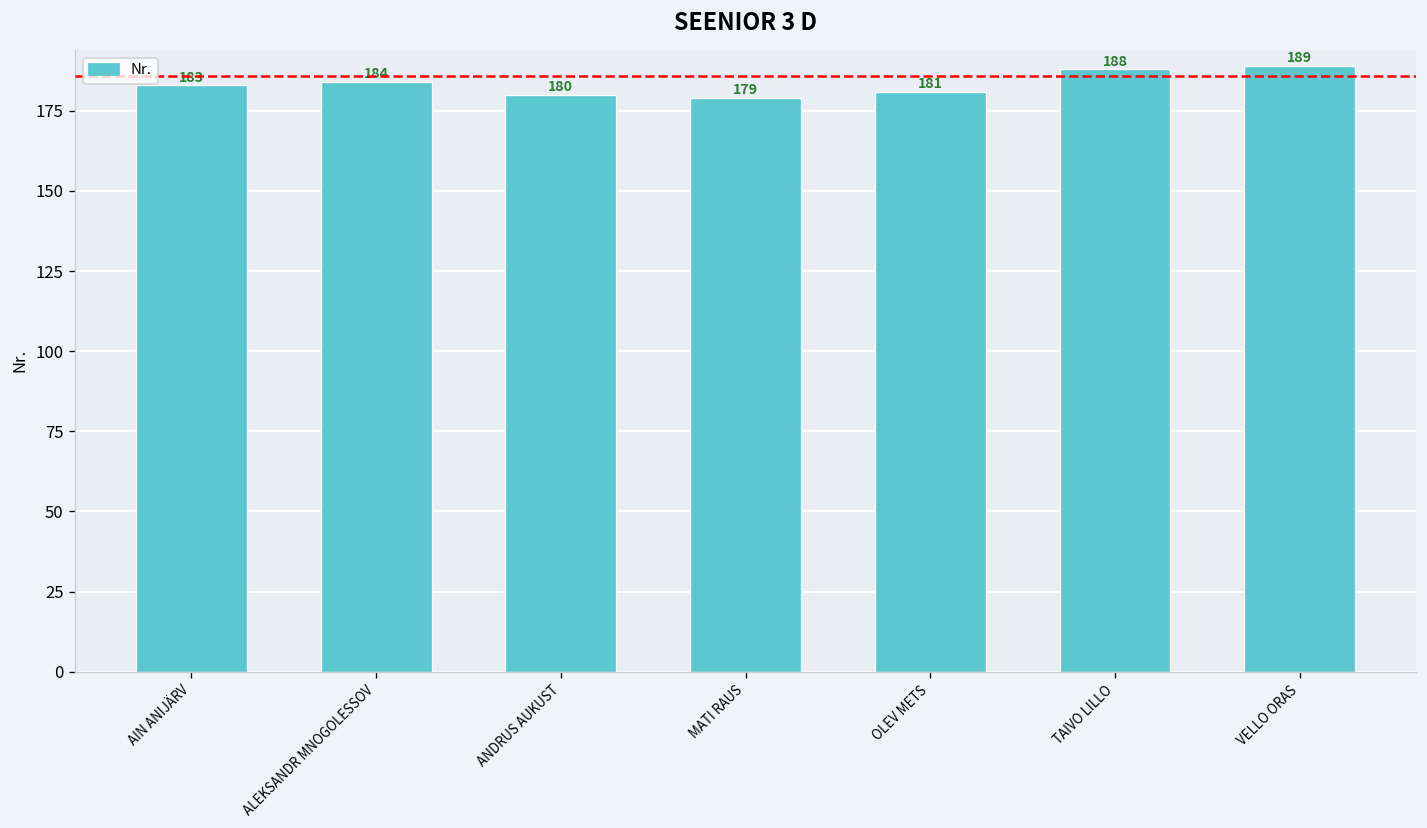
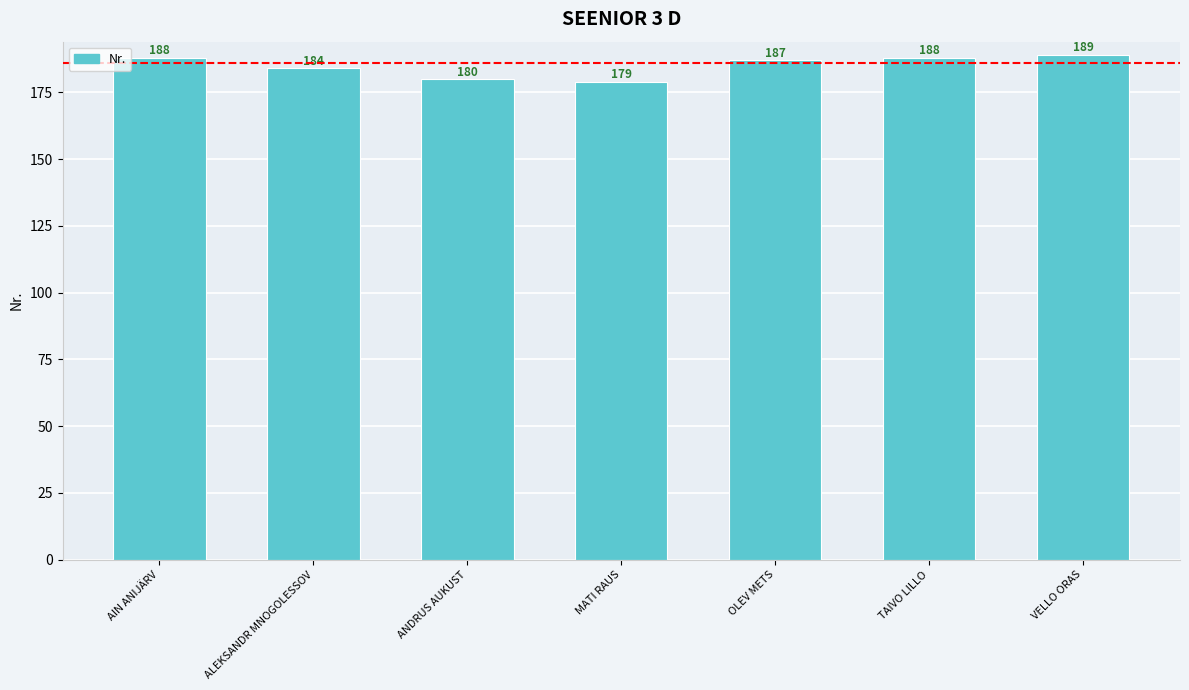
AIN ANIJÄRV: 183 -> 188
OLEV METS: 181 -> 187
